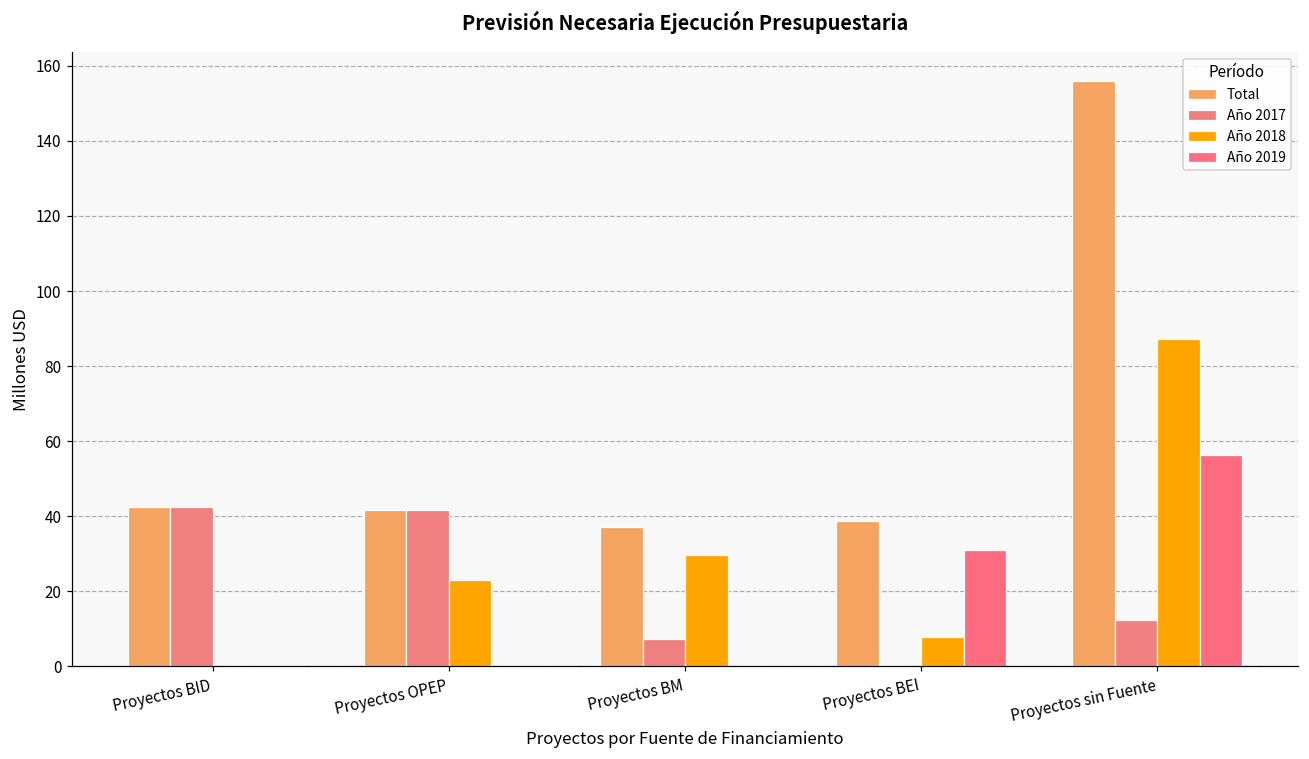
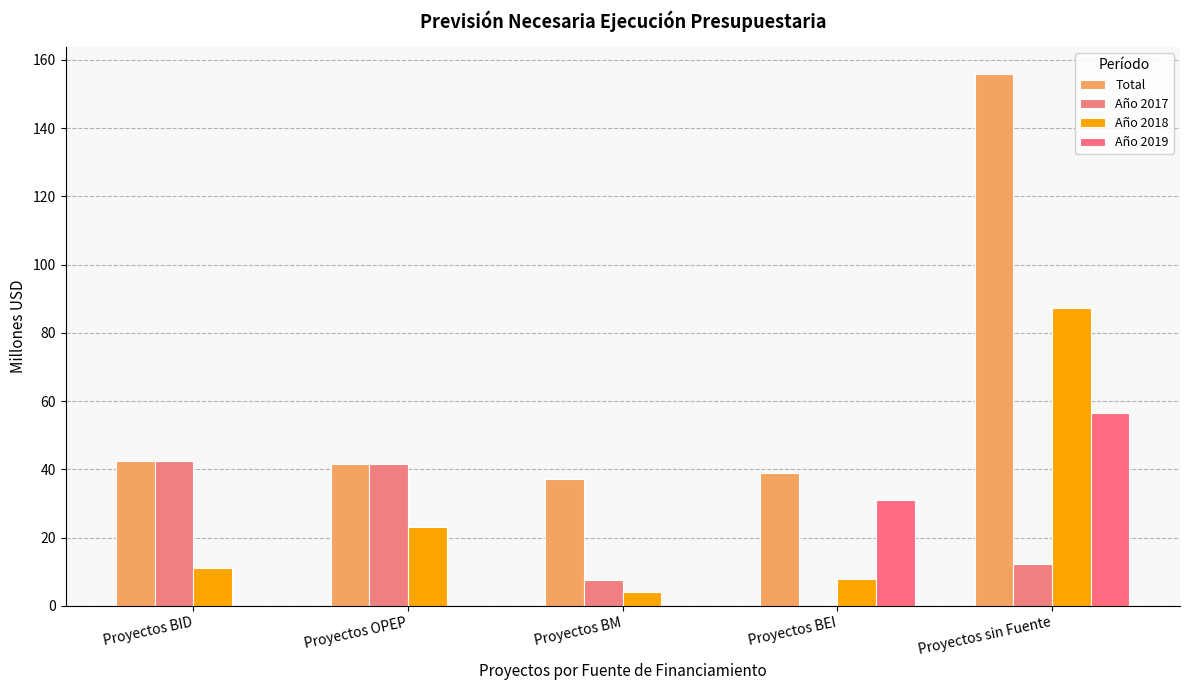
Año 2018, Proyectos BID: 0 -> 11
Año 2018, Proyectos BM: 30 -> 4
